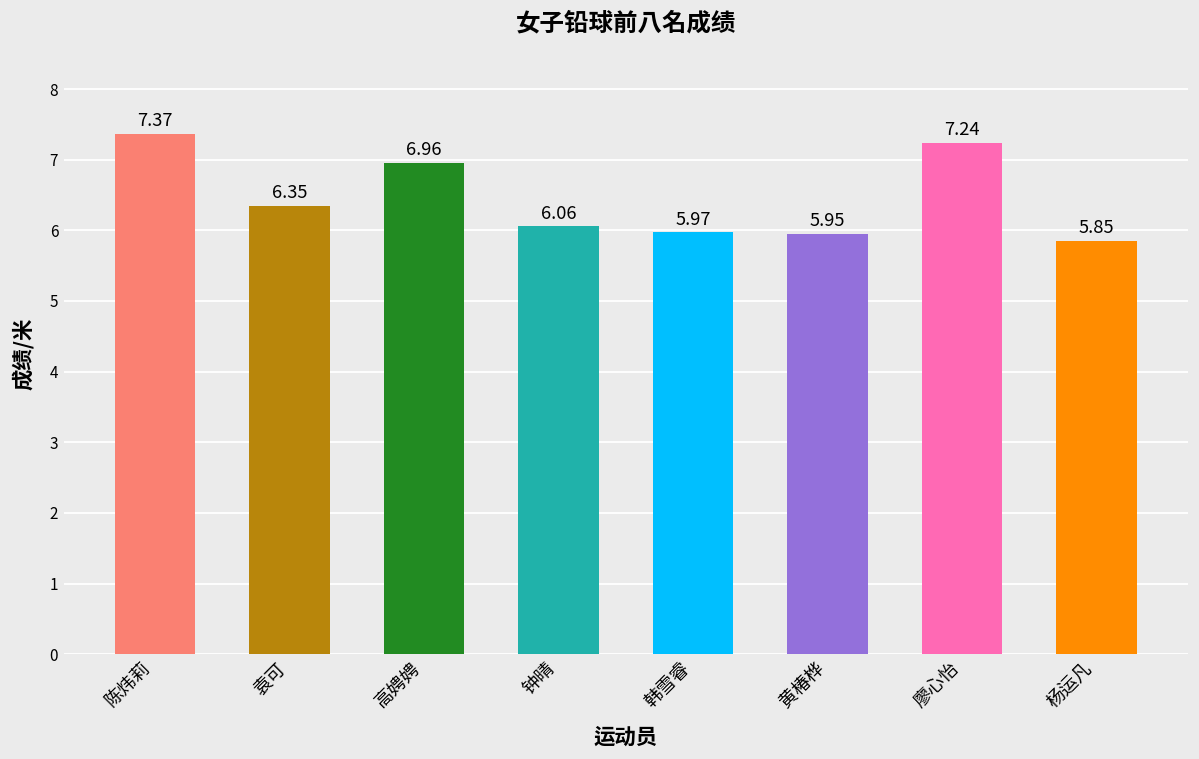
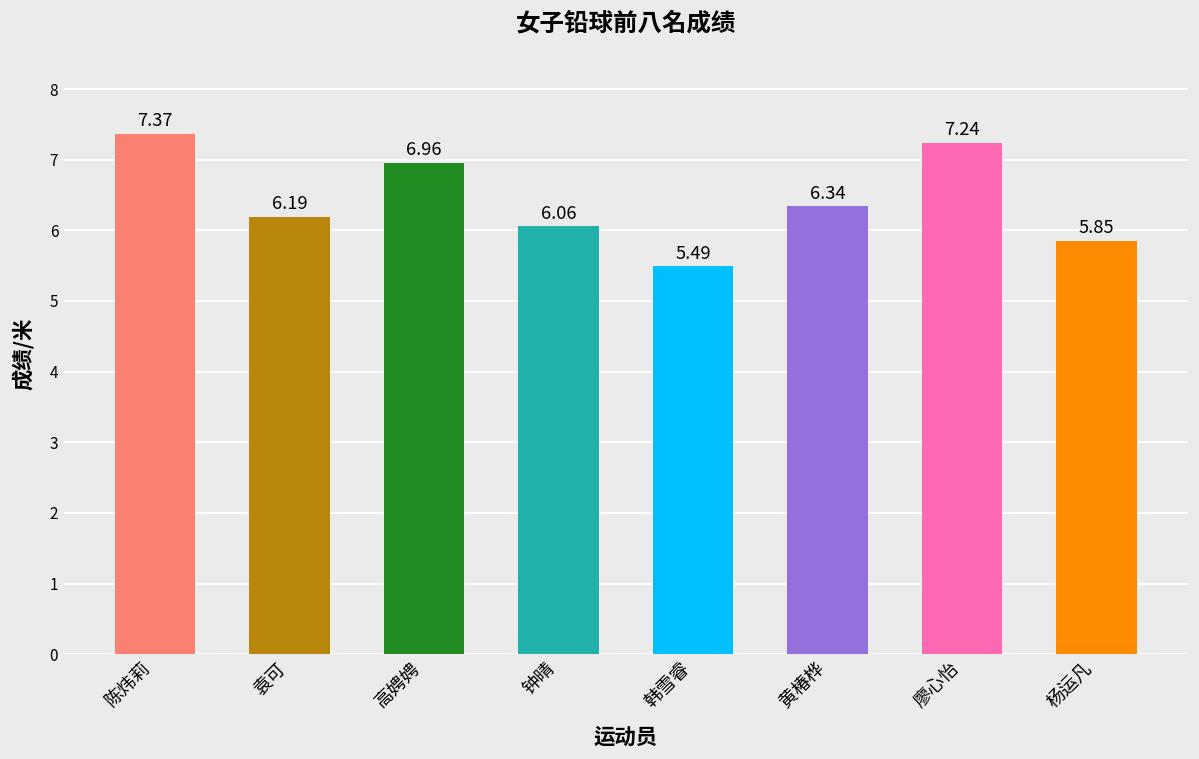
袁可: 6.35 -> 6.19
韩雪睿: 5.97 -> 5.49
黄椿桦: 5.95 -> 6.34
